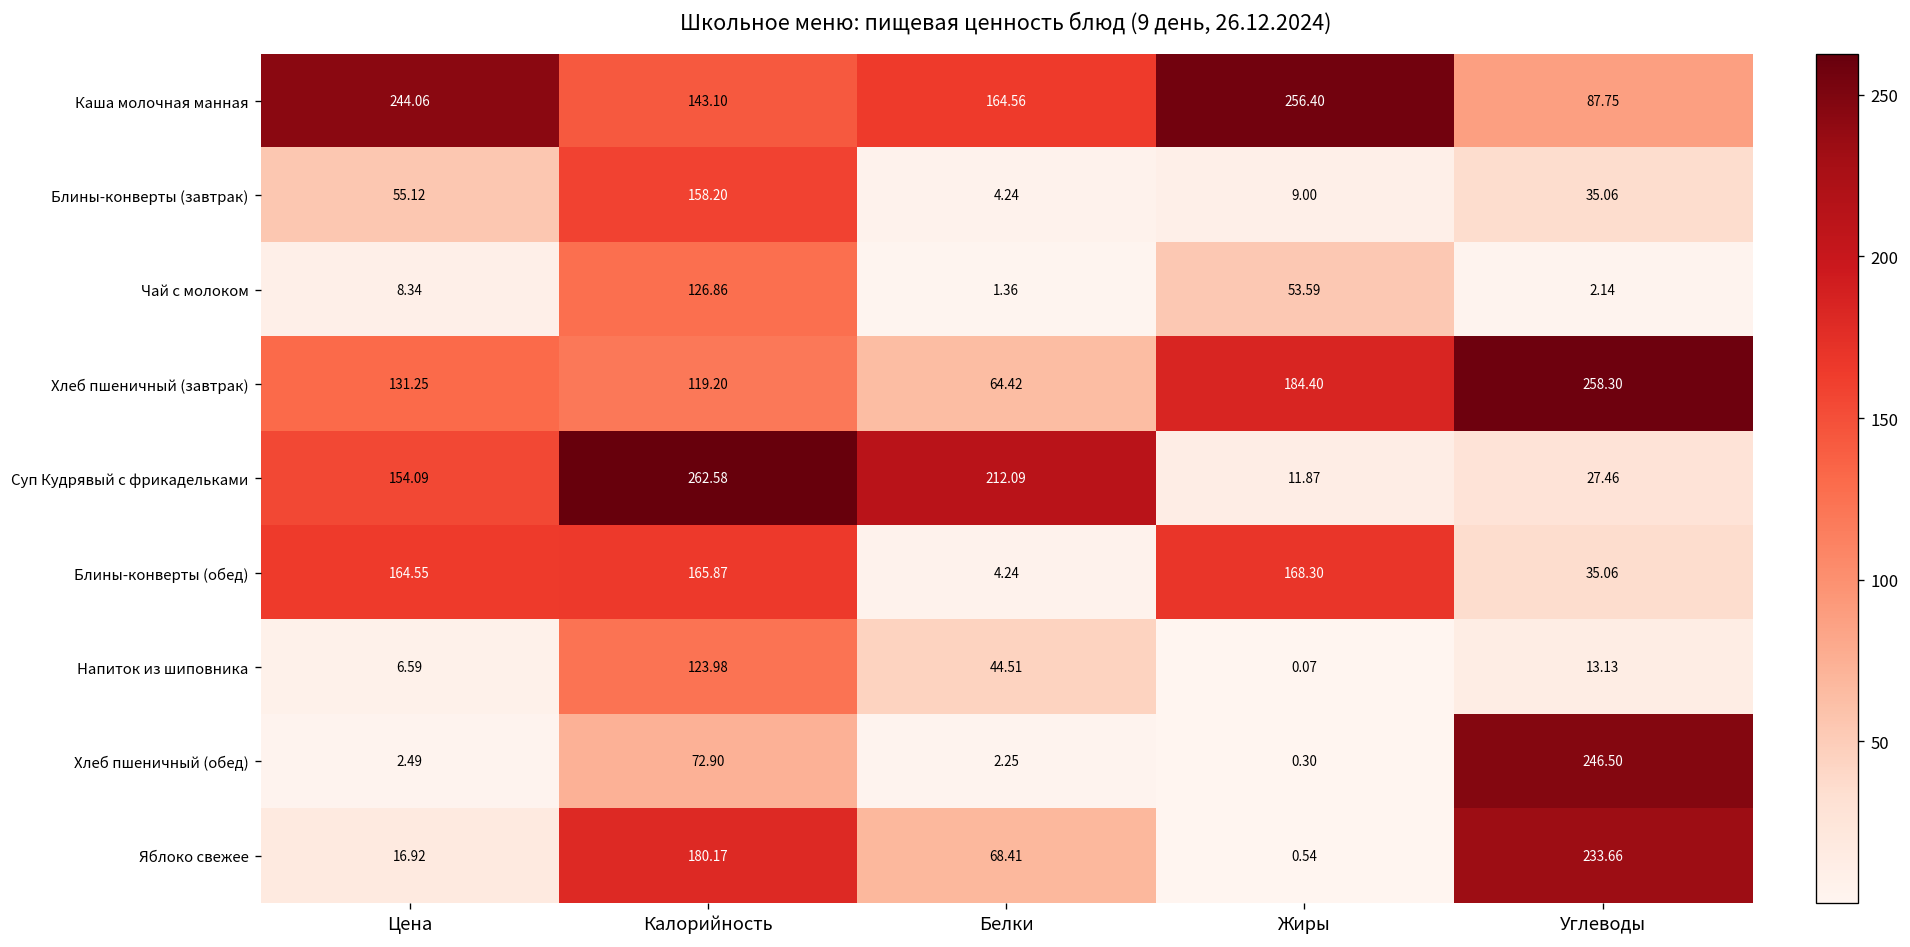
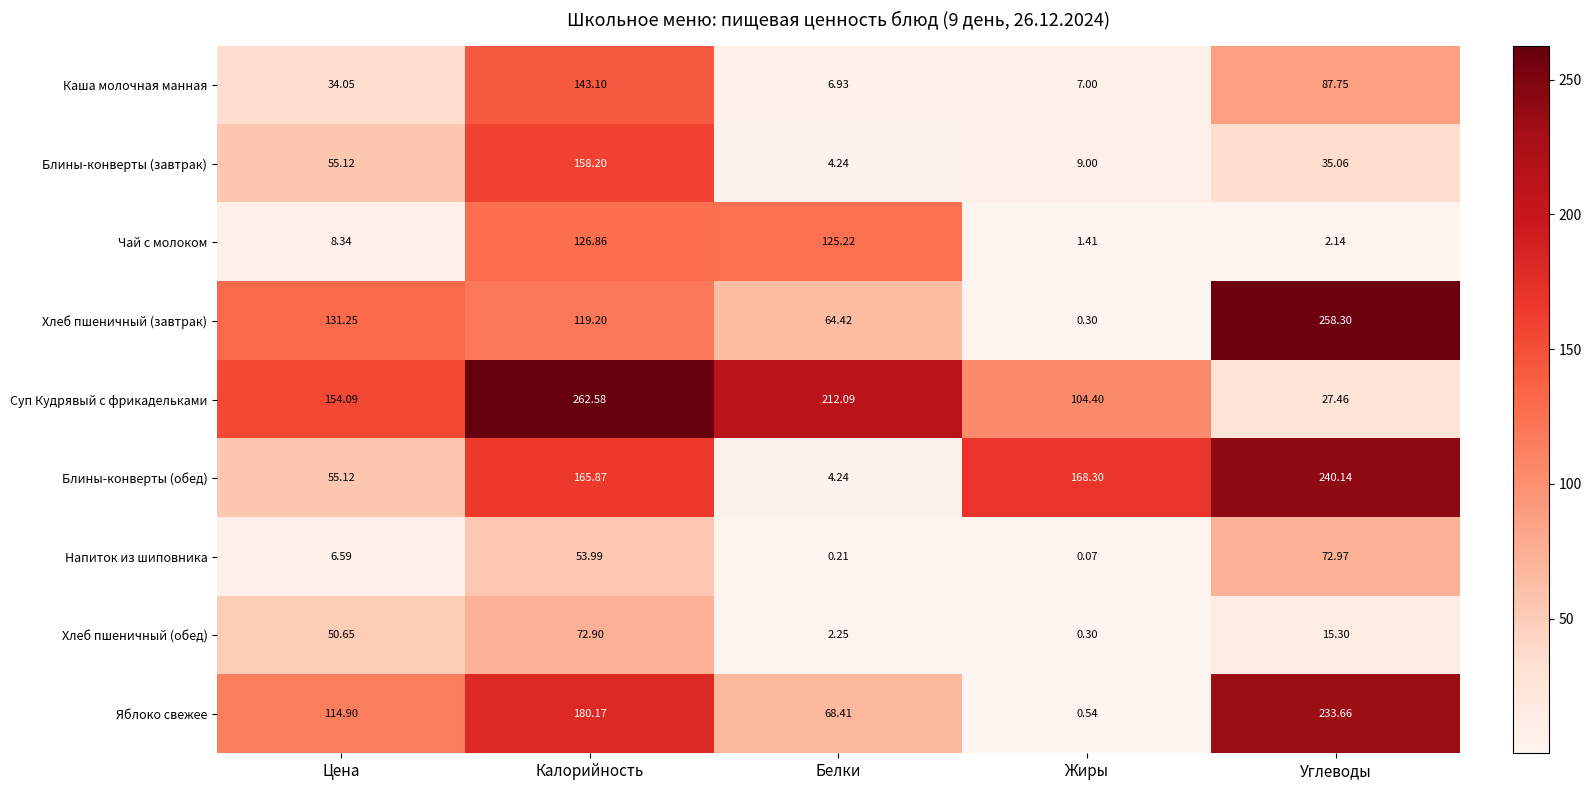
Каша молочная манная, Цена: 244.06 -> 34.05
Каша молочная манная, Белки: 164.56 -> 6.93
Каша молочная манная, Жиры: 256.40 -> 7.00
Чай с молоком, Белки: 1.36 -> 125.22
Чай с молоком, Жиры: 53.59 -> 1.41
Хлеб пшеничный (завтрак), Жиры: 184.40 -> 0.30
Суп Кудрявый с фрикадельками, Жиры: 11.87 -> 104.40
Блины-конверты (обед), Цена: 164.55 -> 55.12
Блины-конверты (обед), Углеводы: 35.06 -> 240.14
Напиток из шиповника, Калорийность: 123.98 -> 53.99
Напиток из шиповника, Белки: 44.51 -> 0.21
Напиток из шиповника, Углеводы: 13.13 -> 72.97
Хлеб пшеничный (обед), Цена: 2.49 -> 50.65
Хлеб пшеничный (обед), Углеводы: 246.50 -> 15.30
Яблоко свежее, Цена: 16.92 -> 114.90
